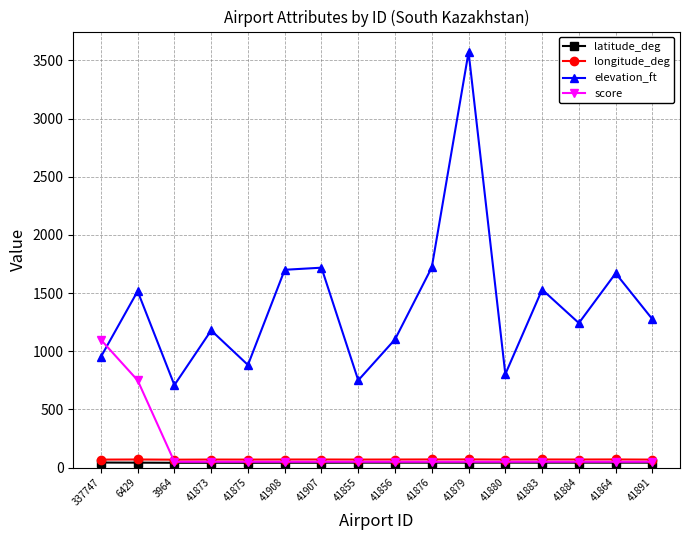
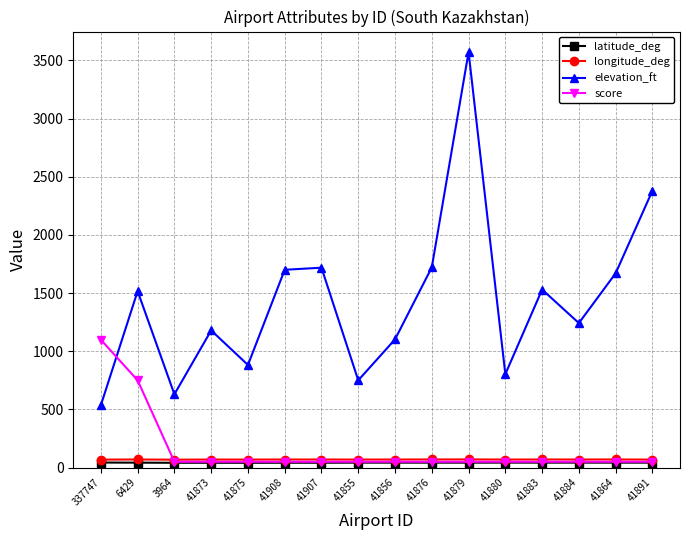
elevation_ft, 337747: 950 -> 540
elevation_ft, 3964: 710 -> 630
elevation_ft, 41891: 1280 -> 2380
